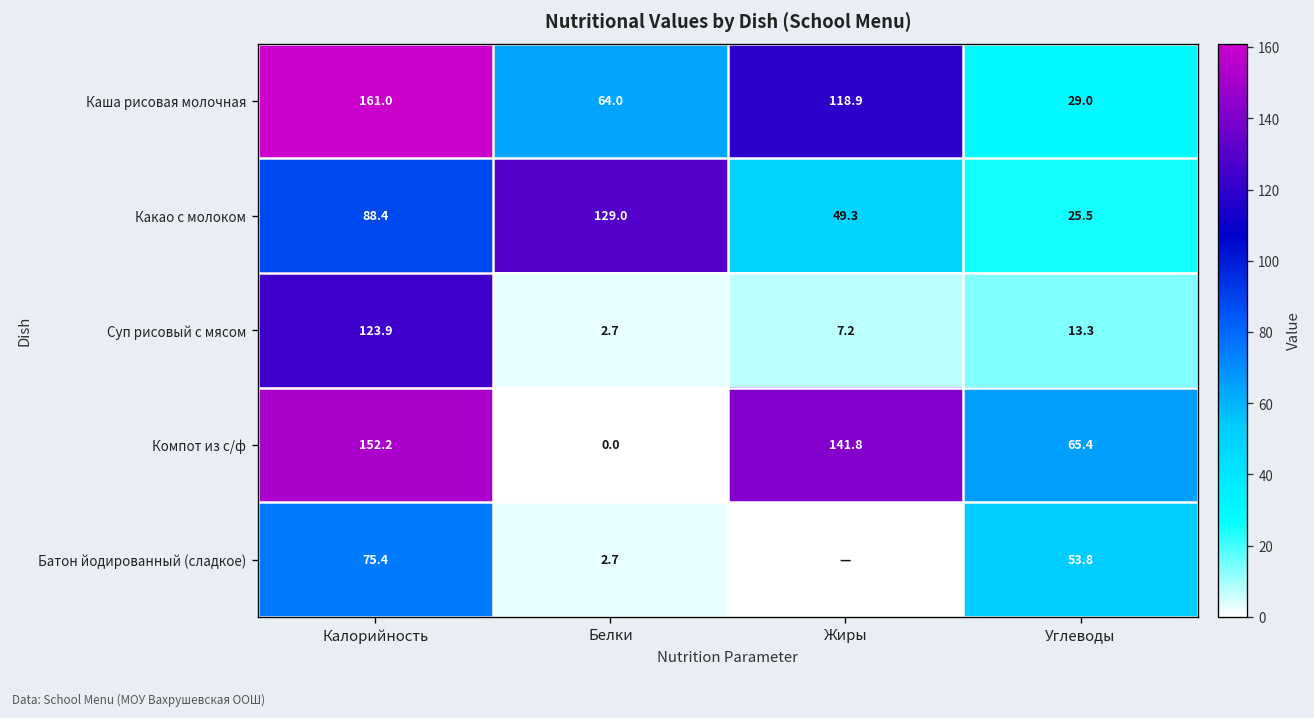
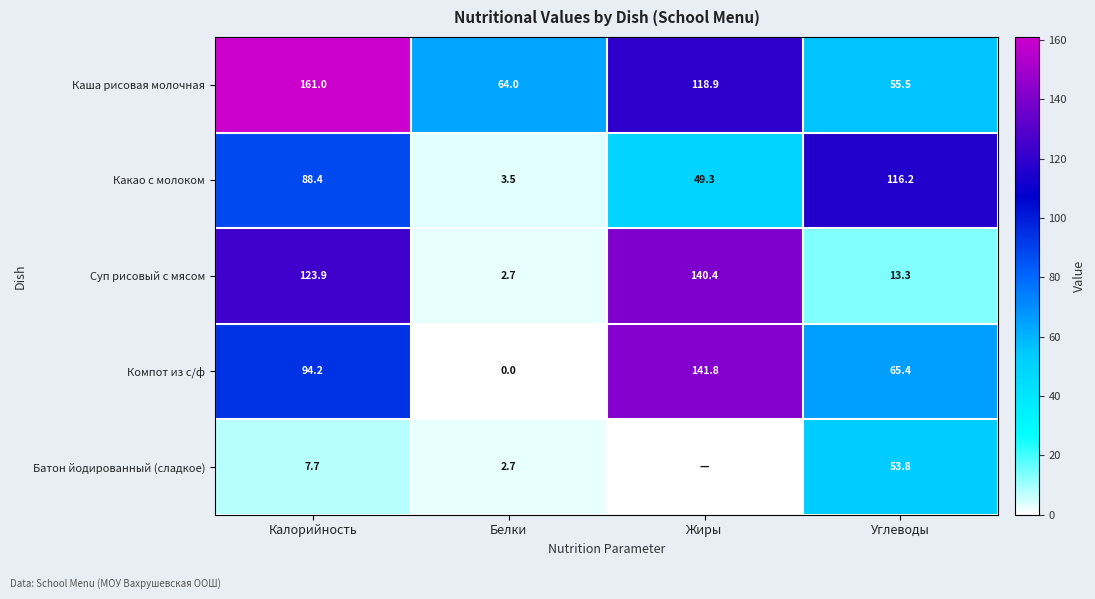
Каша рисовая молочная, Углеводы: 29.0 -> 55.5
Какао с молоком, Белки: 129.0 -> 3.5
Какао с молоком, Углеводы: 25.5 -> 116.2
Суп рисовый с мясом, Жиры: 7.2 -> 140.4
Компот из с/ф, Калорийность: 152.2 -> 94.2
Батон йодированный (сладкое), Калорийность: 75.4 -> 7.7
